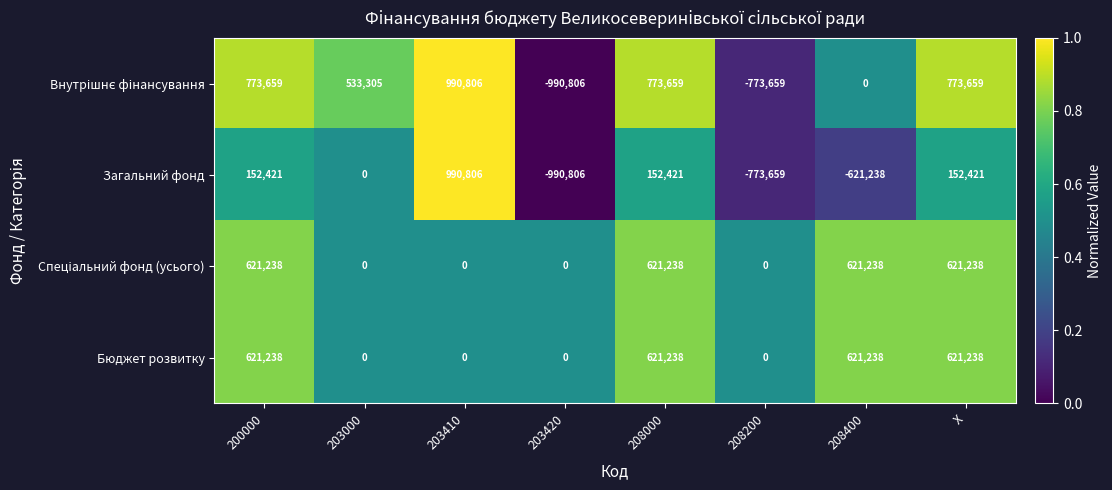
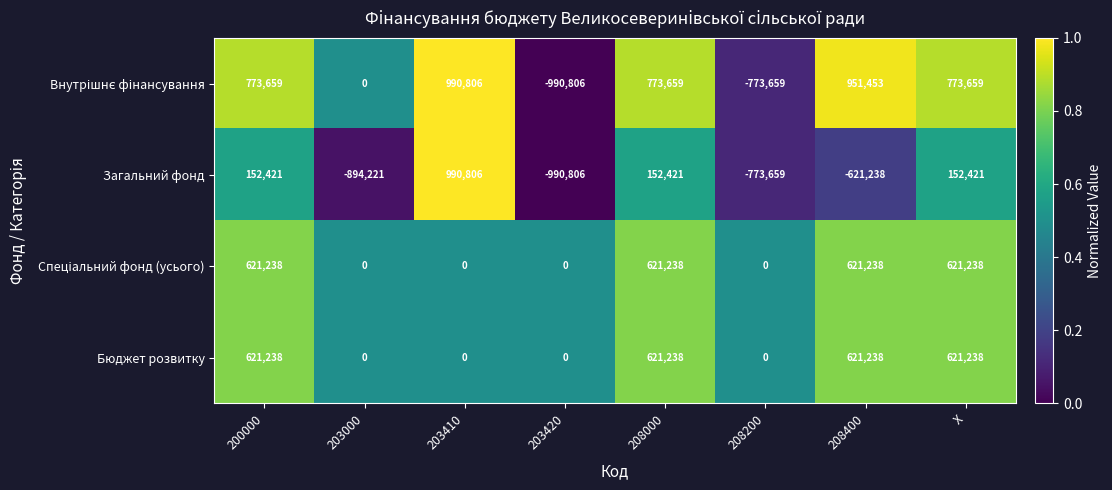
Внутрішнє фінансування, 203000: 533,305 -> 0
Внутрішнє фінансування, 208400: 0 -> 951,453
Загальний фонд, 203000: 0 -> -894,221
